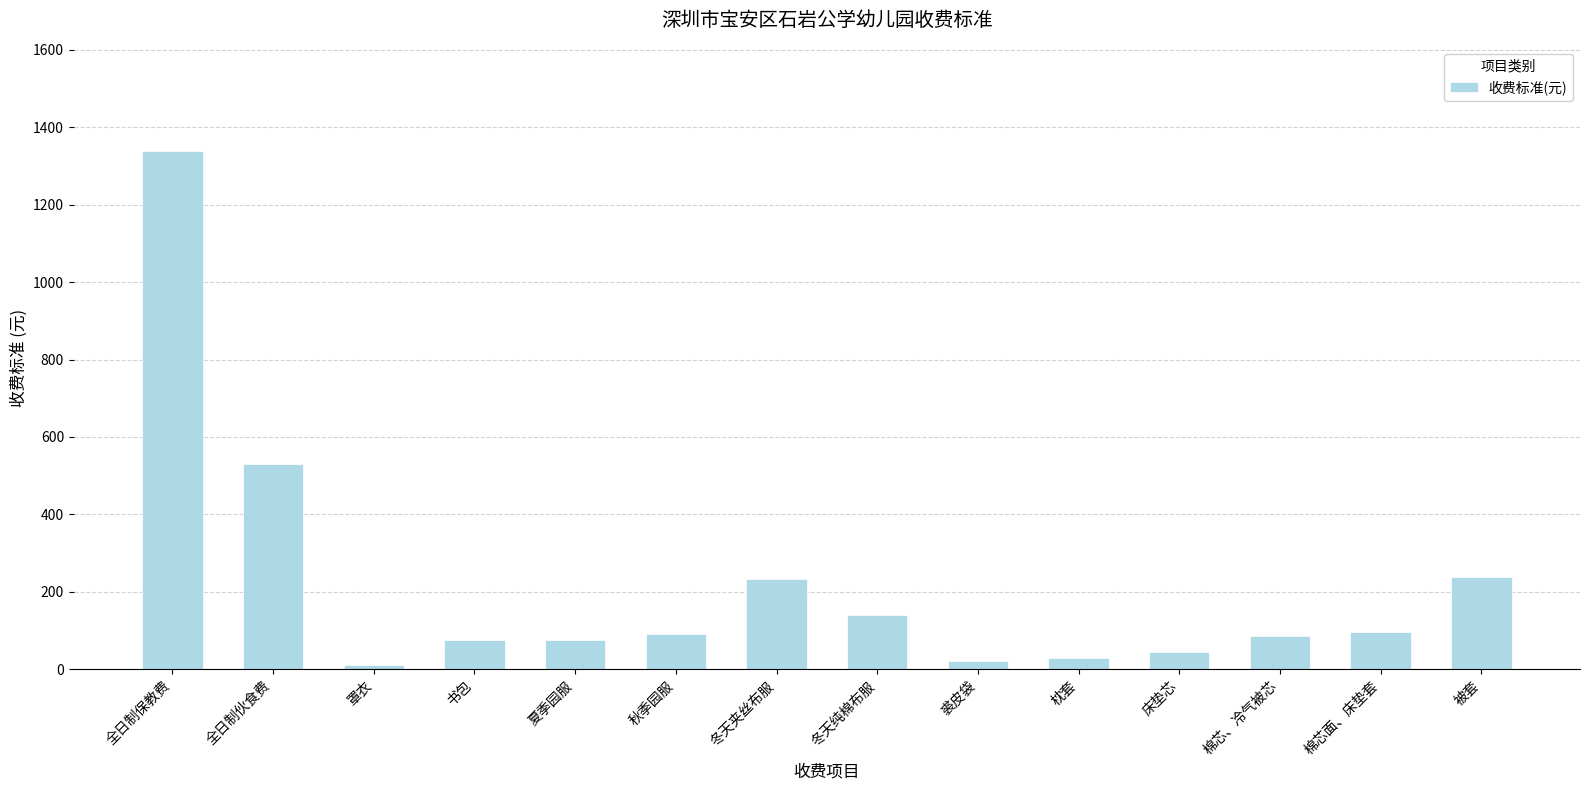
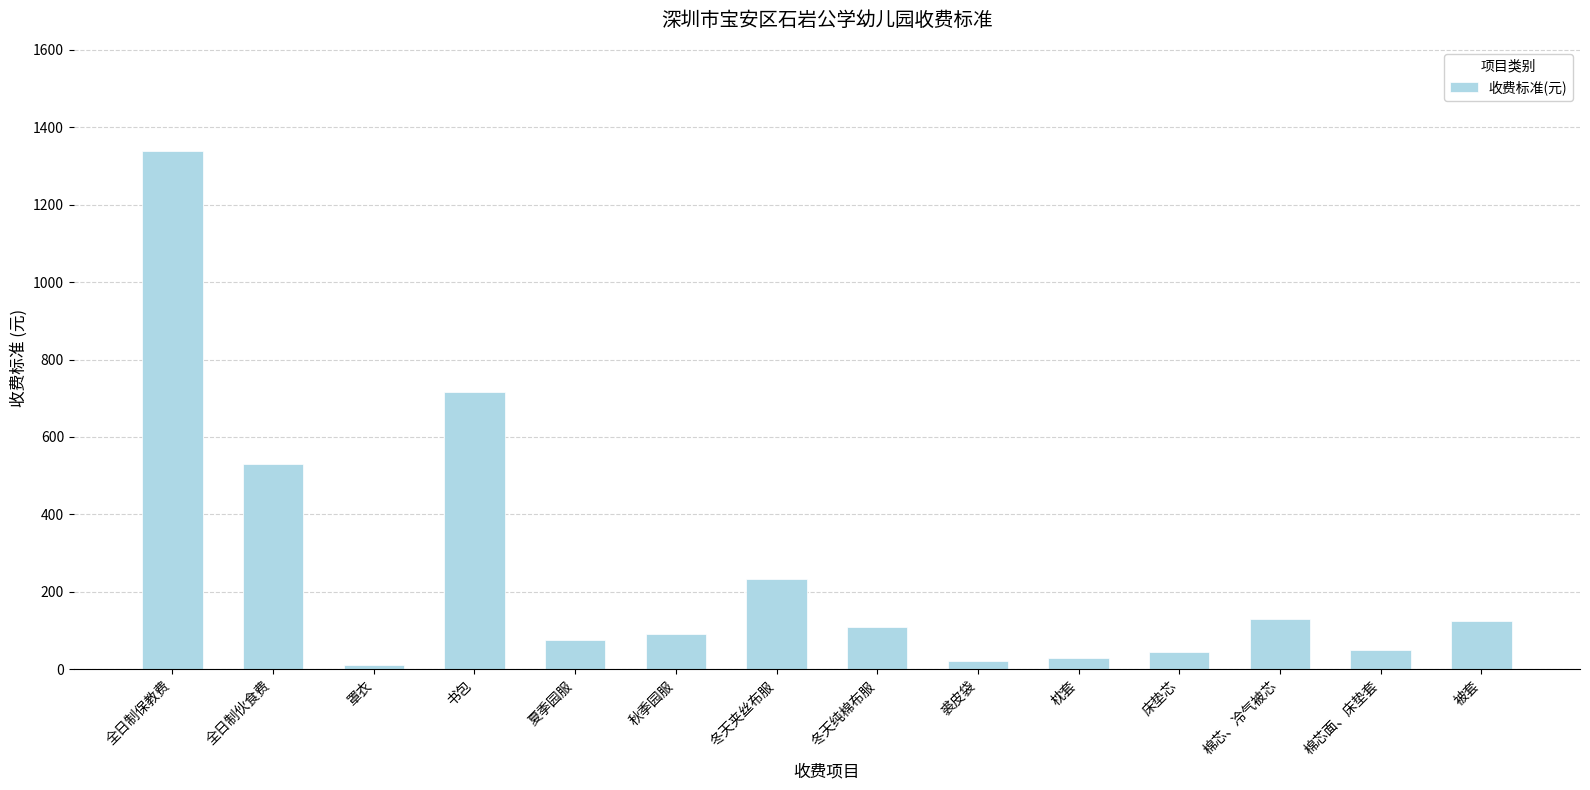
书包: 80 -> 720
冬天纯棉布服: 140 -> 110
棉芯、冷气被芯: 90 -> 130
棉芯面、床垫套: 100 -> 50
被套: 240 -> 130
